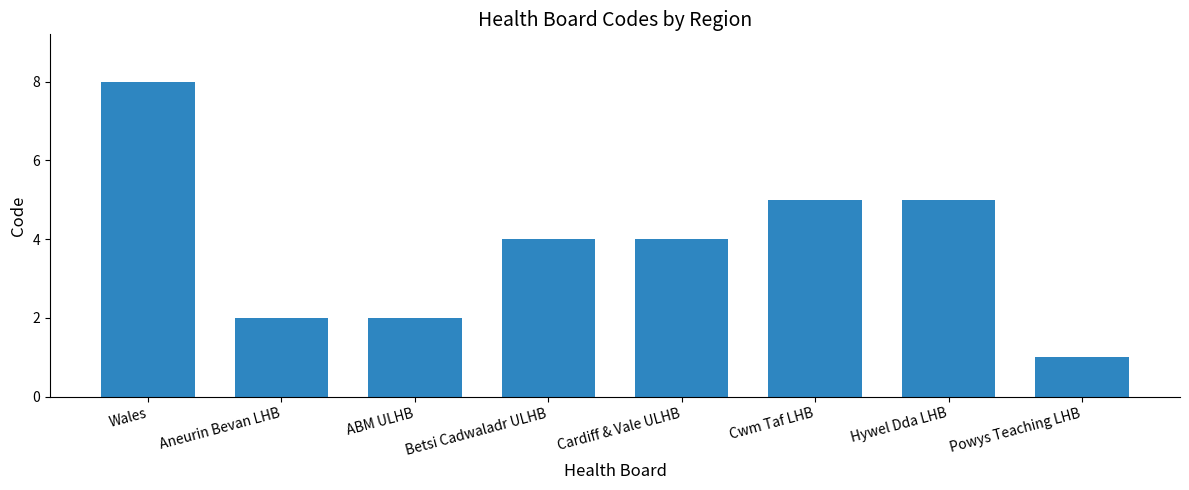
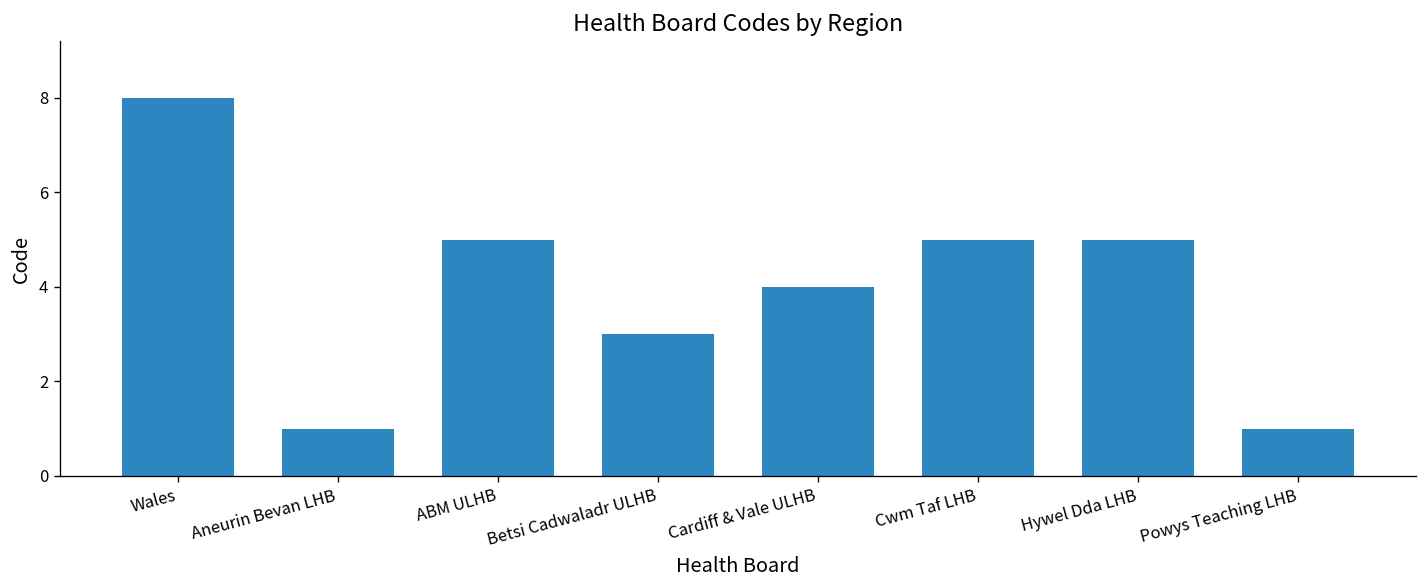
Aneurin Bevan LHB: 2 -> 1
ABM ULHB: 2 -> 5
Betsi Cadwaladr ULHB: 4 -> 3
